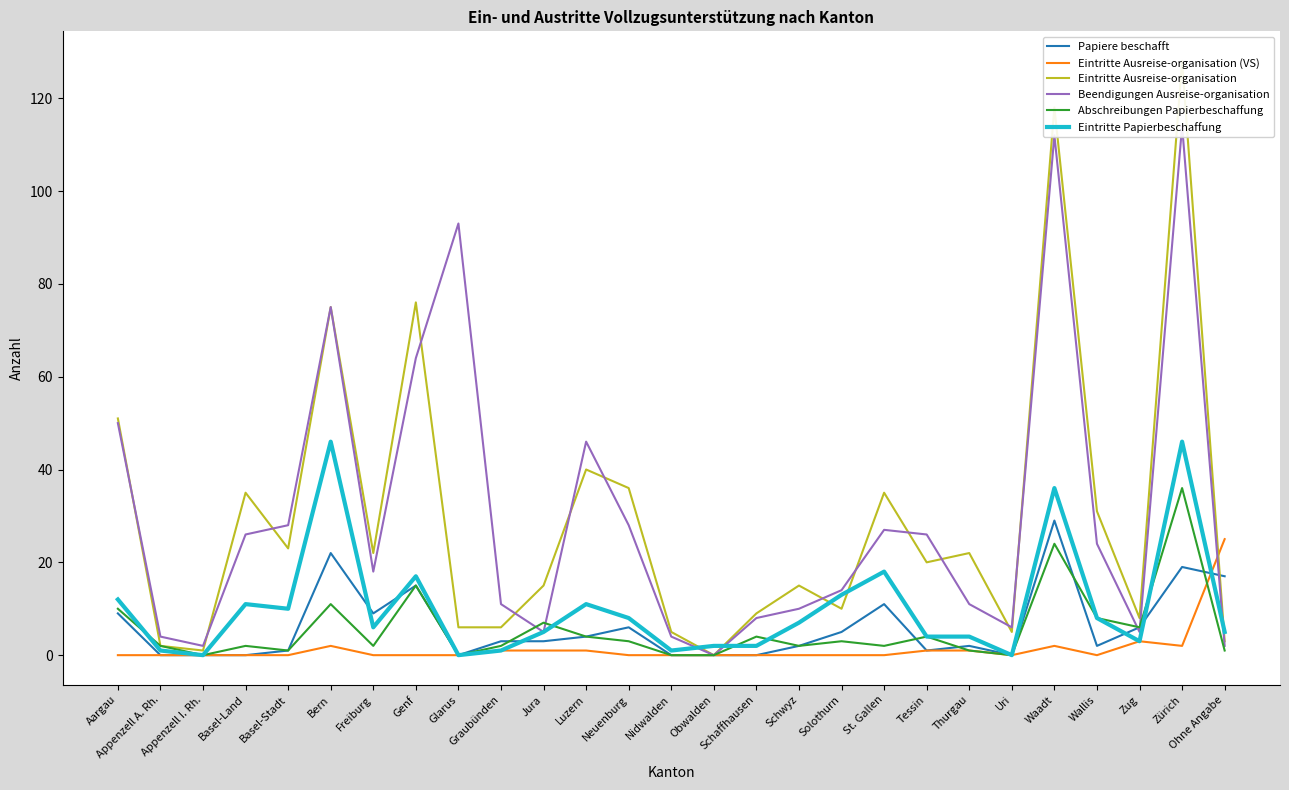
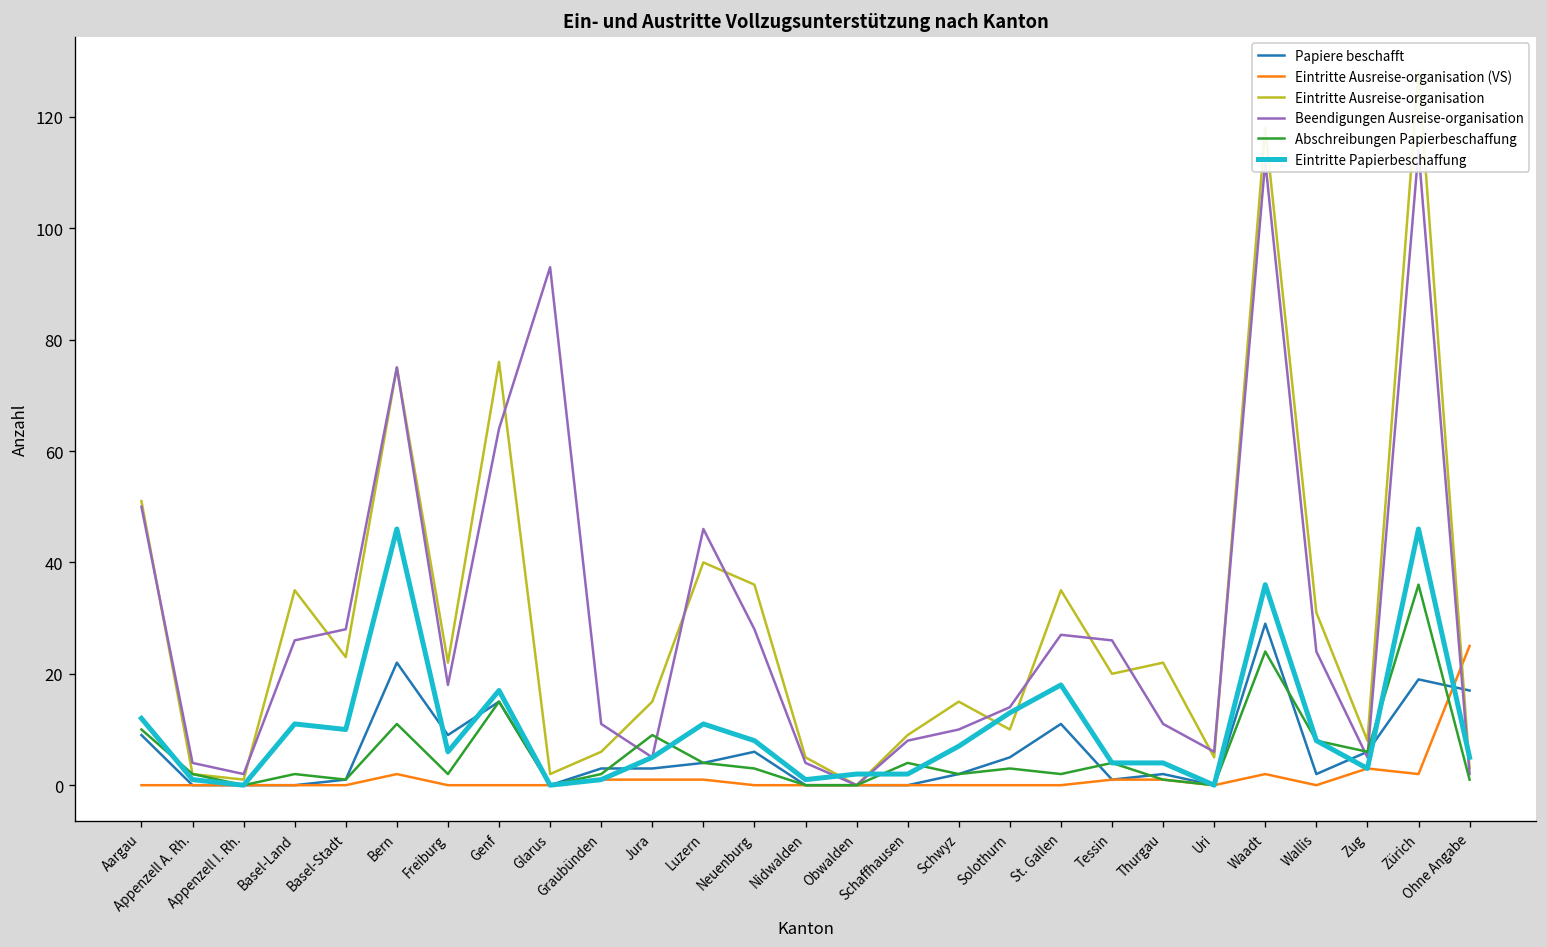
Eintritte Ausreise-organisation, Glarus: 6 -> 2
Abschreibungen Papierbeschaffung, Jura: 7 -> 9
